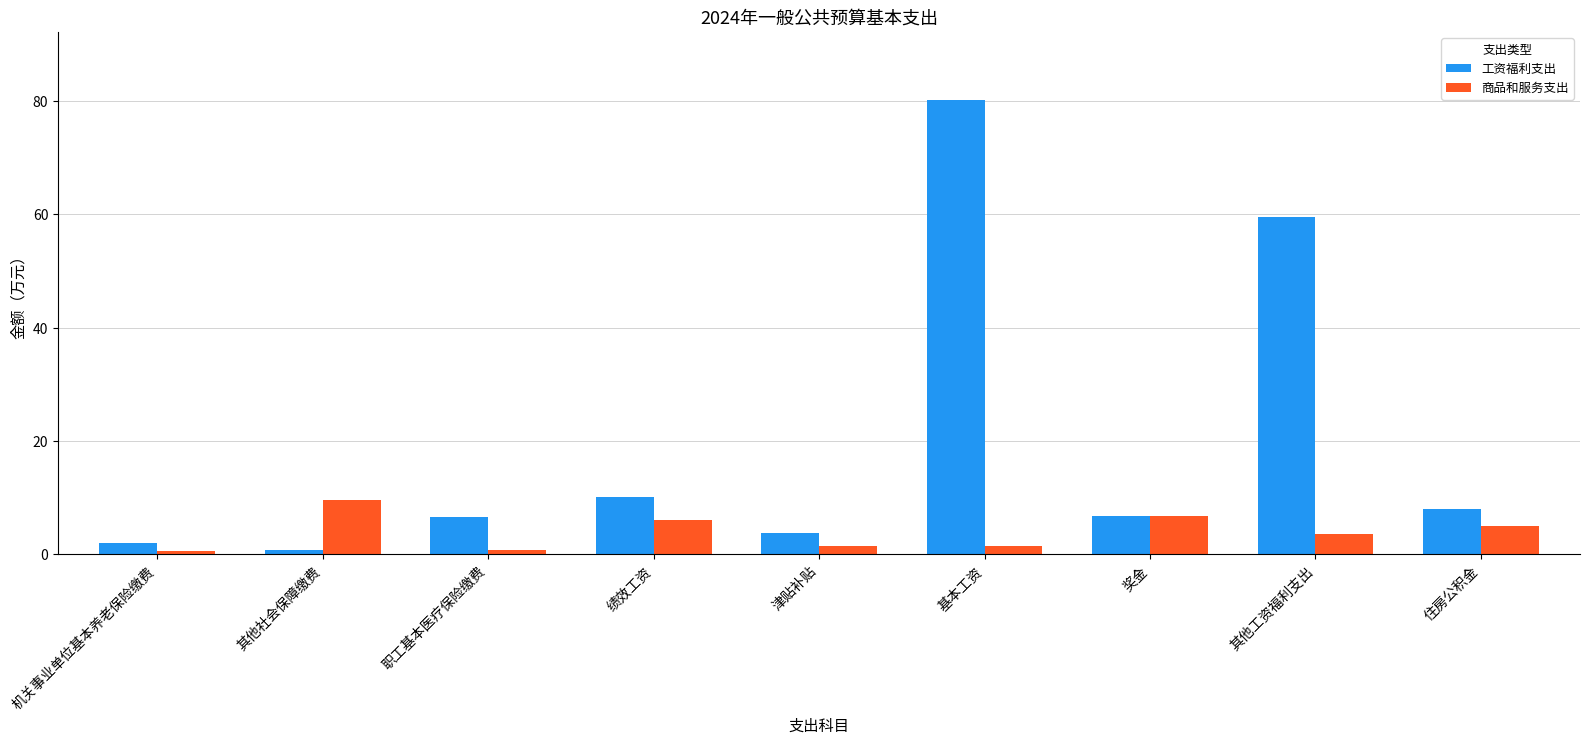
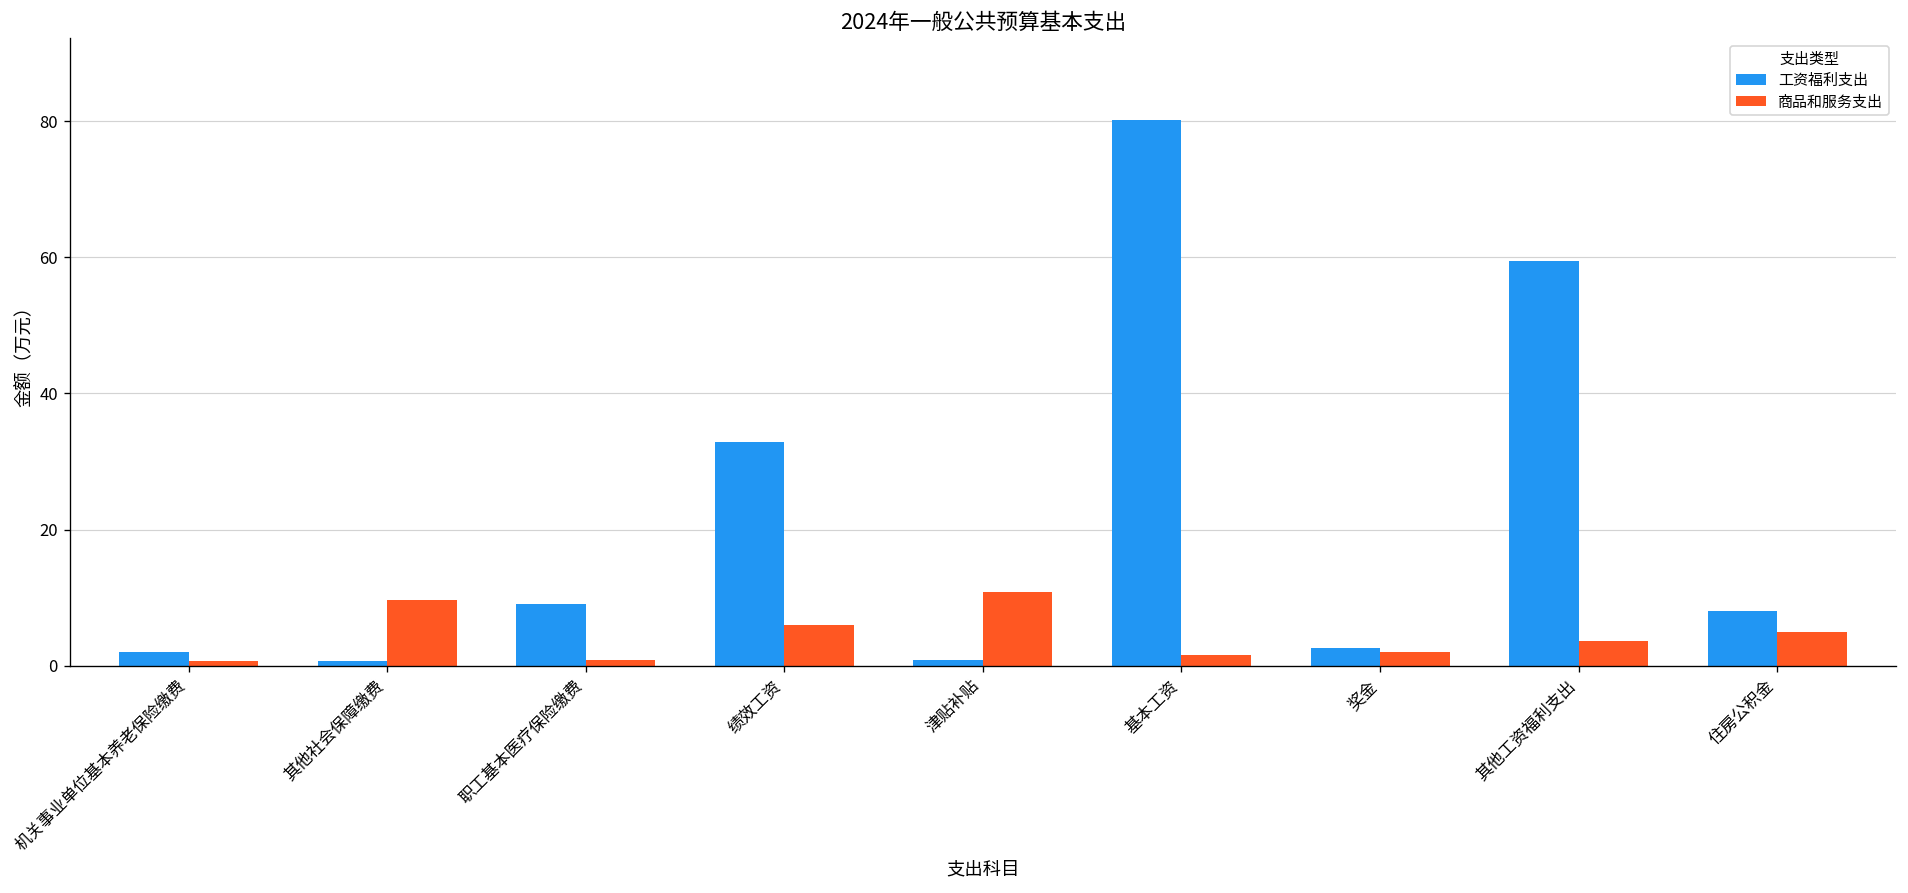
工资福利支出, 职工基本医疗保险缴费: 7 -> 9
工资福利支出, 绩效工资: 10 -> 33
工资福利支出, 津贴补贴: 4 -> 1
商品和服务支出, 津贴补贴: 2 -> 11
工资福利支出, 奖金: 7 -> 3
商品和服务支出, 奖金: 7 -> 2
